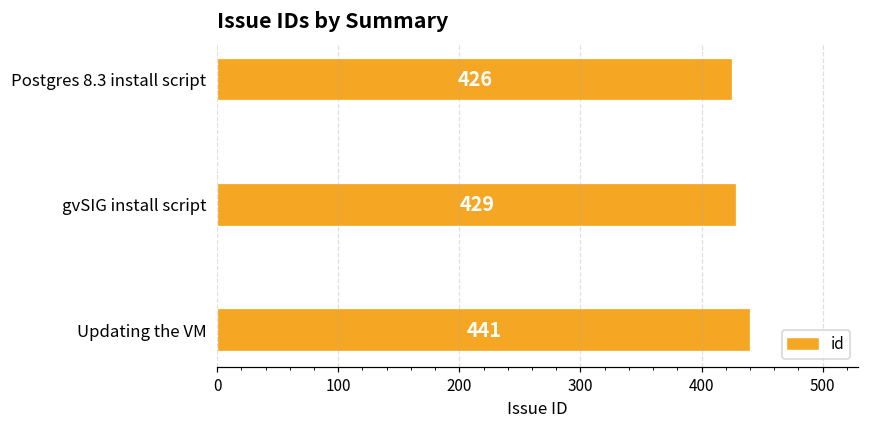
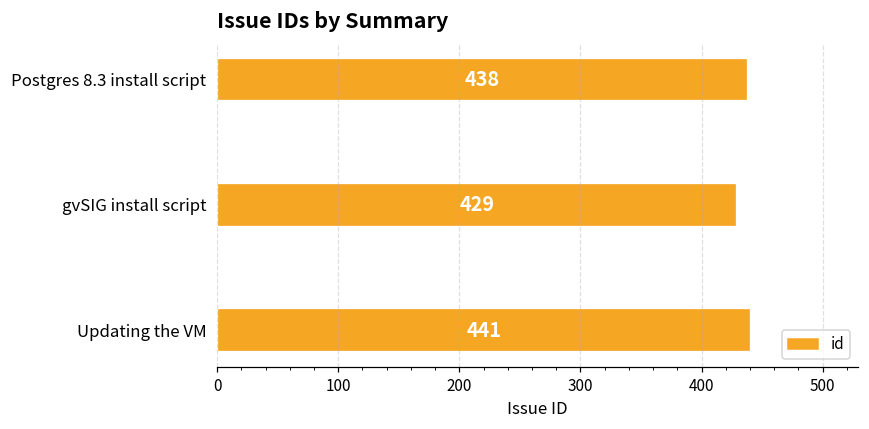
Postgres 8.3 install script: 426 -> 438
